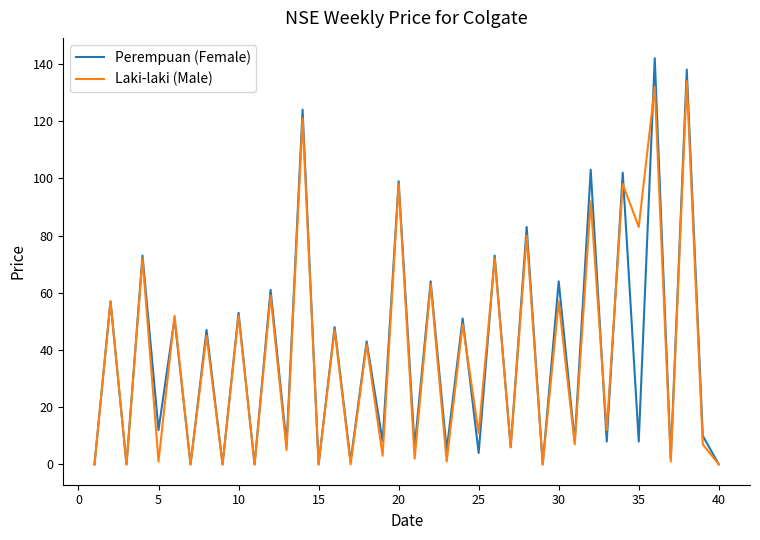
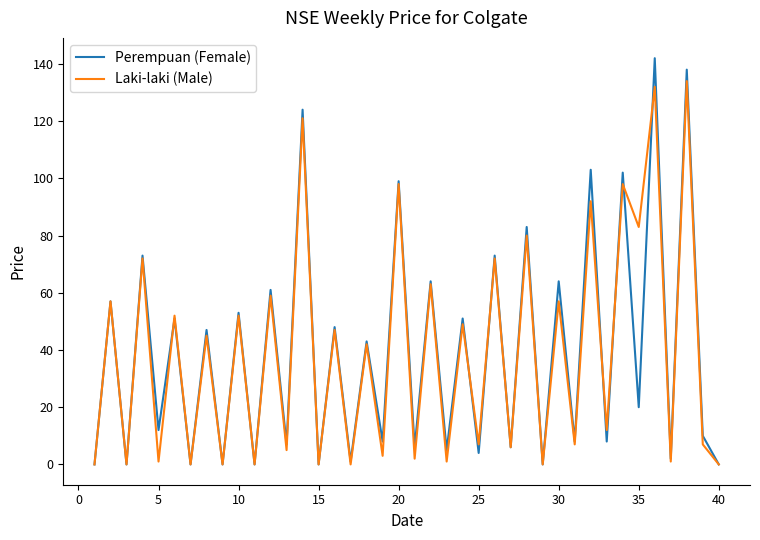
Laki-laki (Male), 25: 11 -> 7
Perempuan (Female), 35: 8 -> 20
